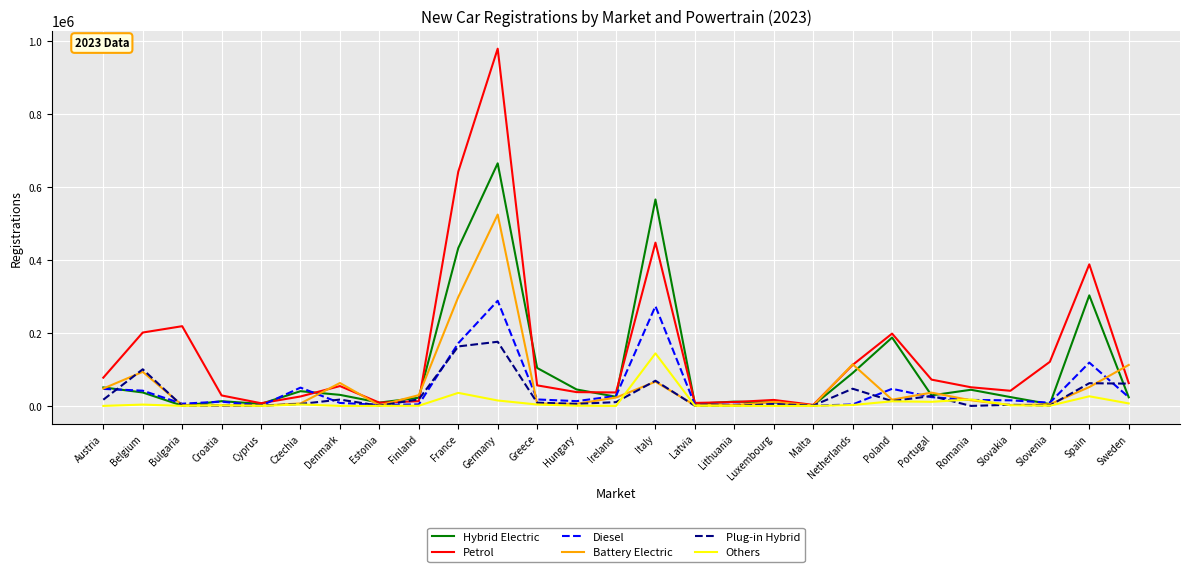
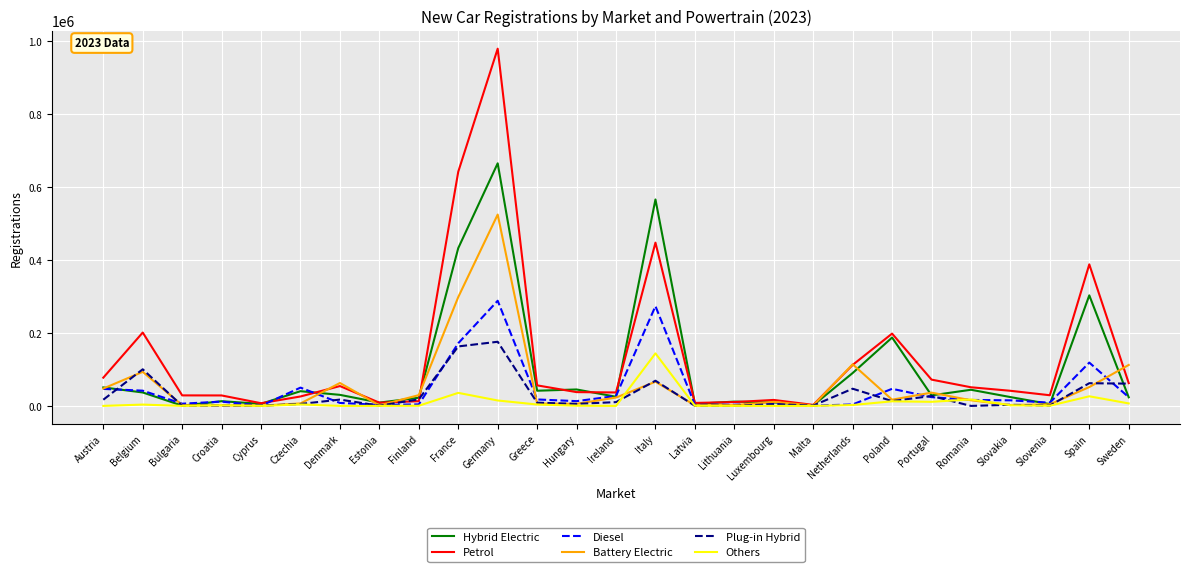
Petrol, Bulgaria: 220000 -> 30000
Hybrid Electric, Greece: 100000 -> 40000
Petrol, Slovenia: 120000 -> 30000
